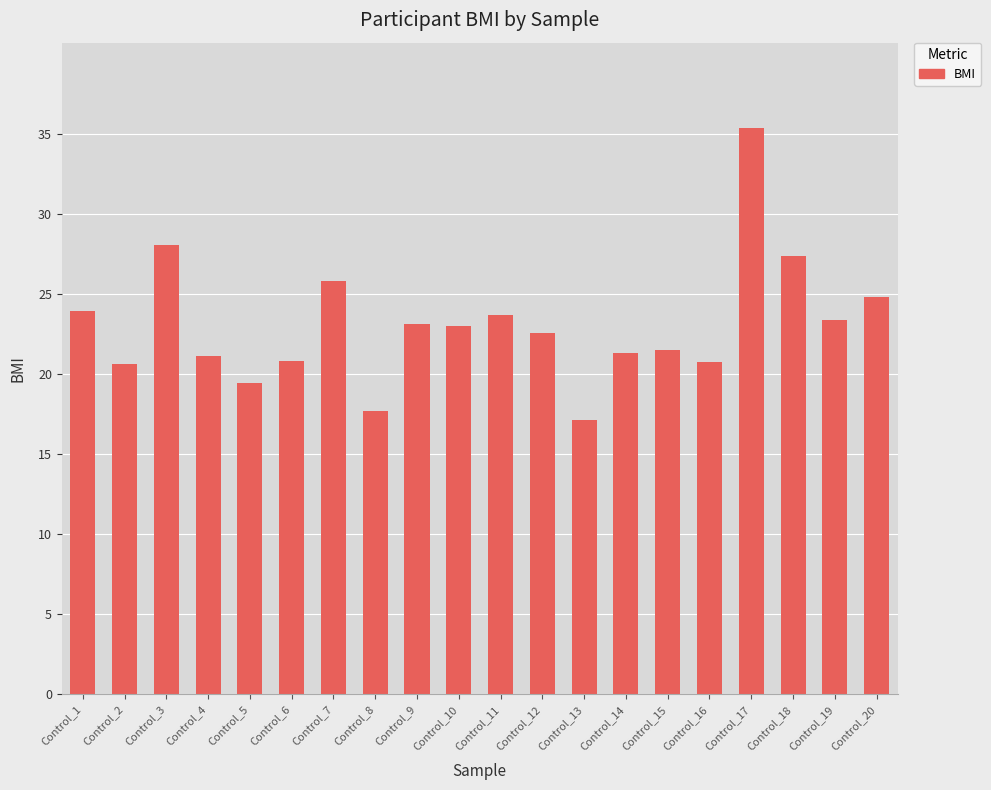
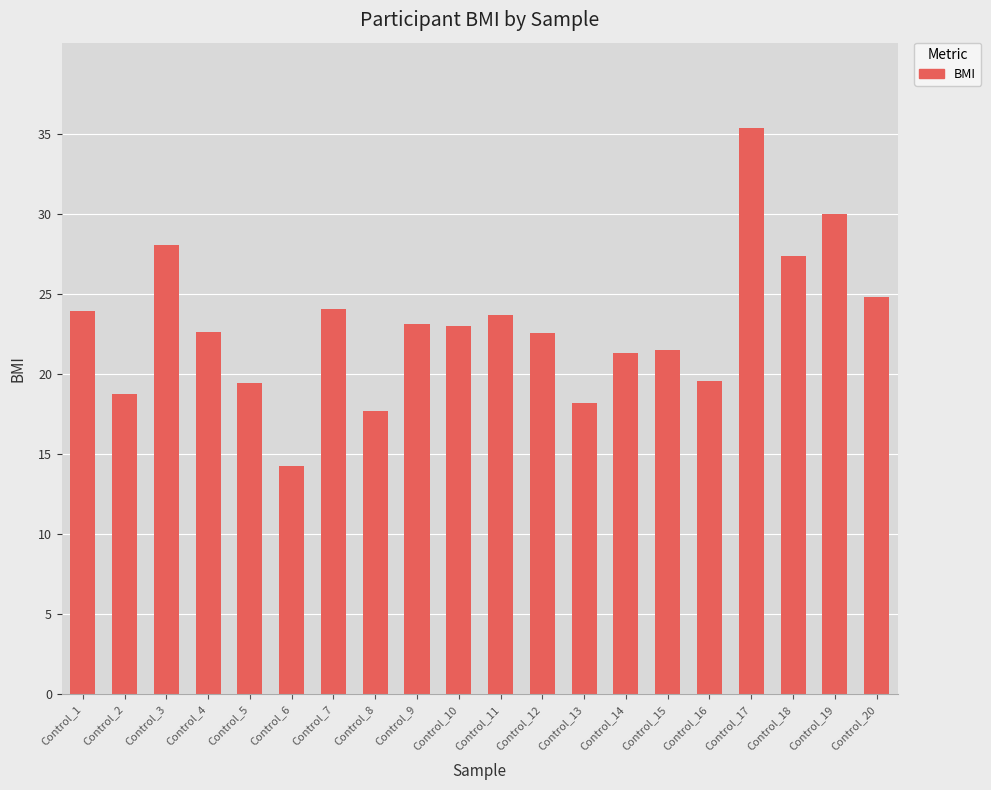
Control_2: 20.6 -> 18.7
Control_4: 21.1 -> 22.6
Control_6: 20.8 -> 14.3
Control_7: 25.8 -> 24.0
Control_13: 17.1 -> 18.2
Control_16: 20.8 -> 19.6
Control_19: 23.4 -> 30.0
